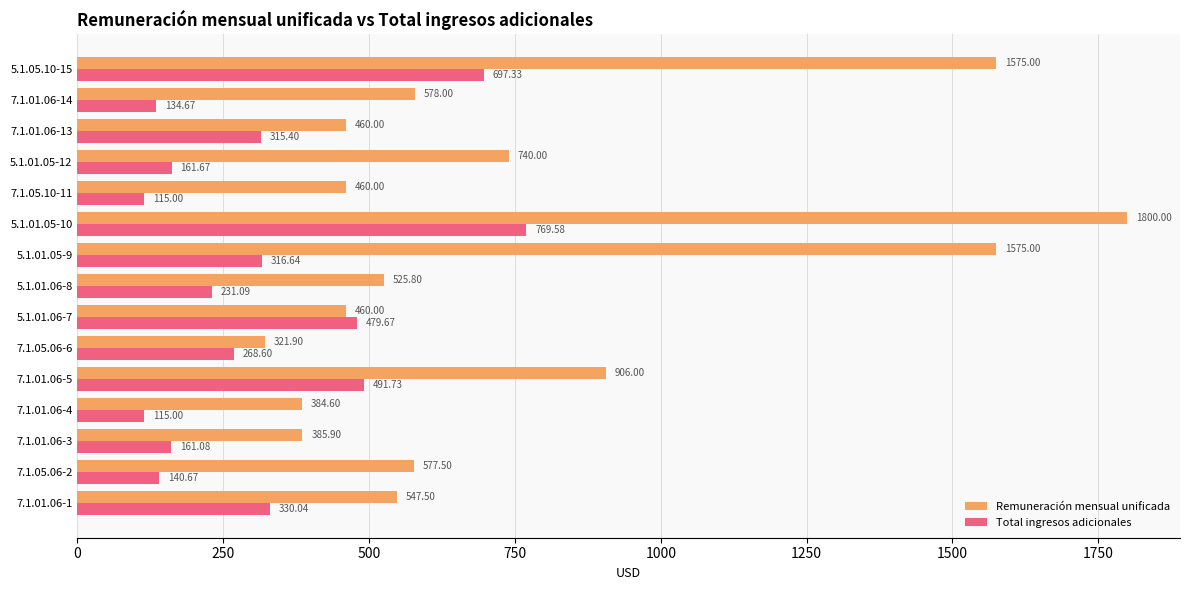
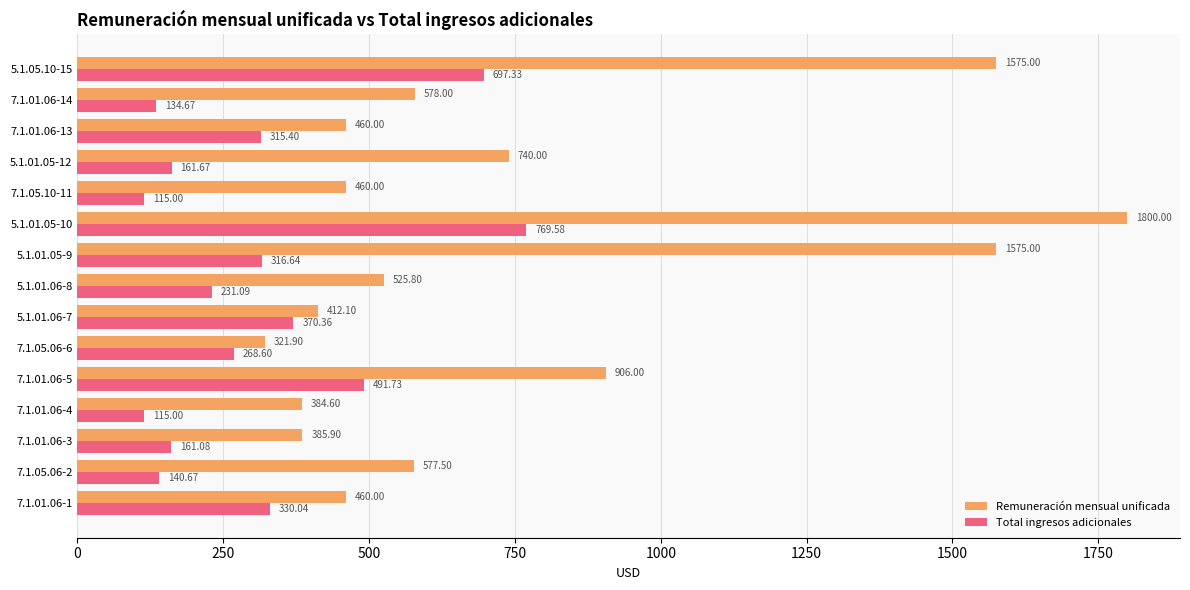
Remuneración mensual unificada, 5.1.01.06-7: 460.00 -> 412.10
Total ingresos adicionales, 5.1.01.06-7: 479.67 -> 370.36
Remuneración mensual unificada, 7.1.01.06-1: 547.50 -> 460.00
